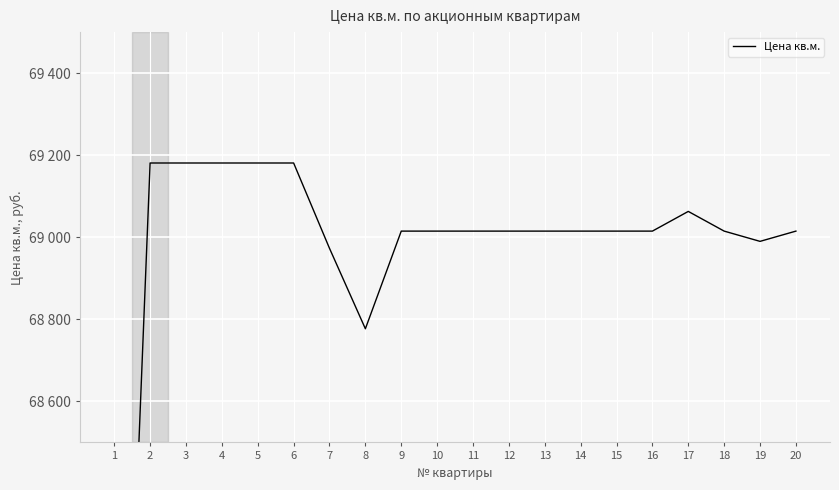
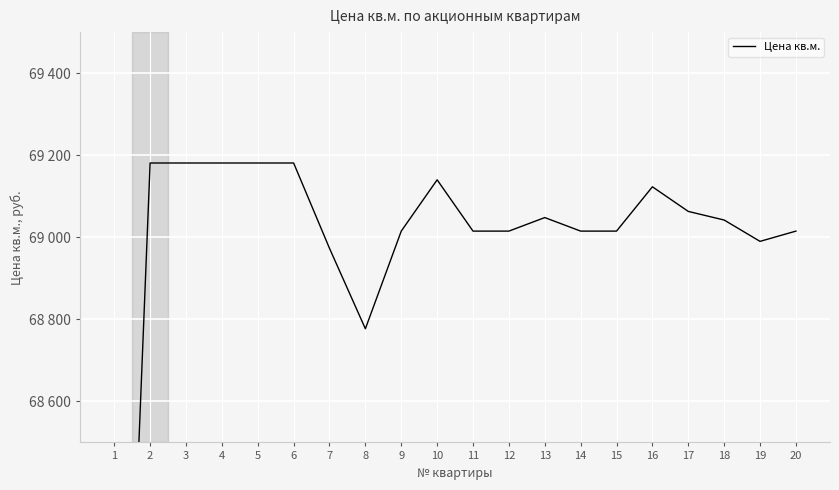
10: 69020 -> 69140
13: 69020 -> 69050
16: 69020 -> 69120
18: 69020 -> 69040
